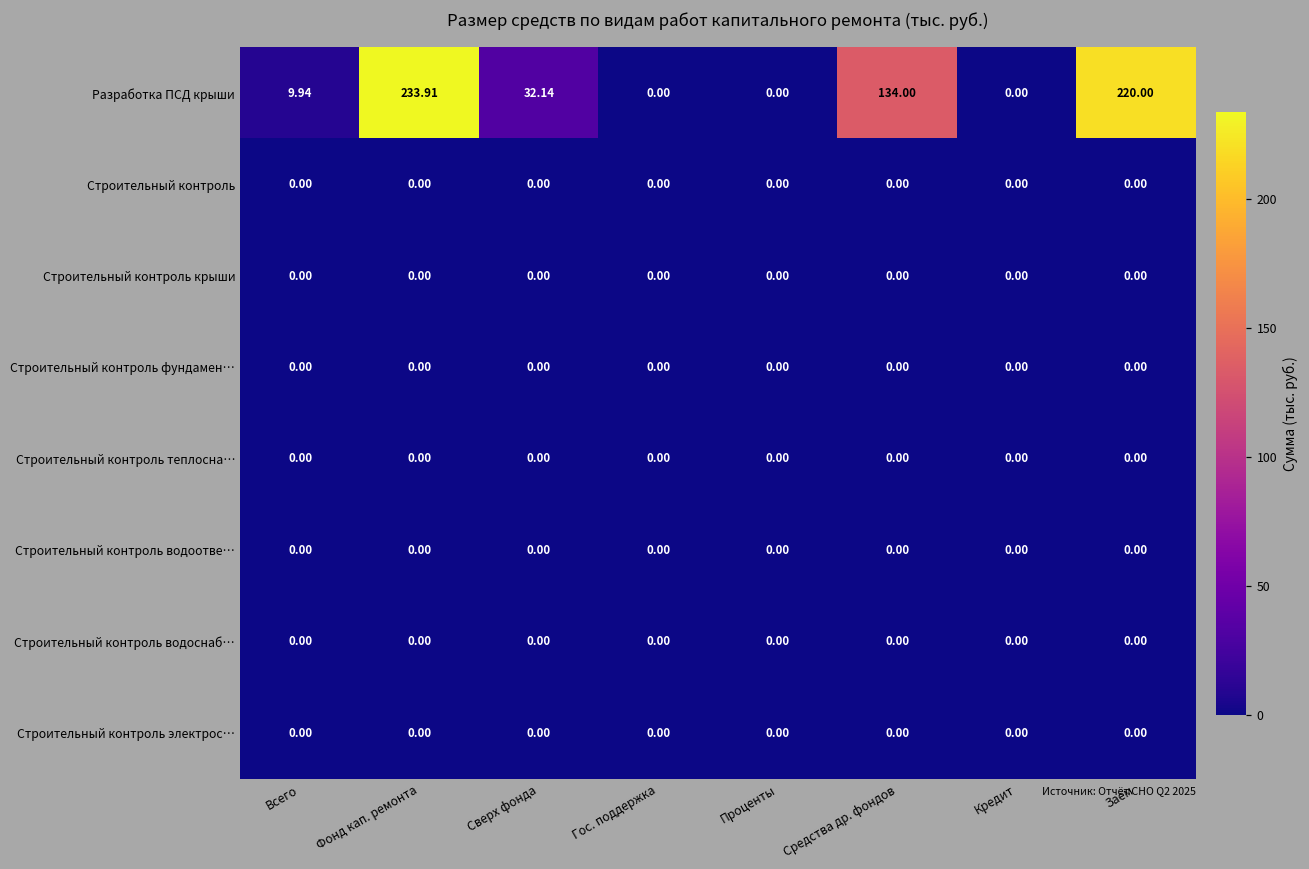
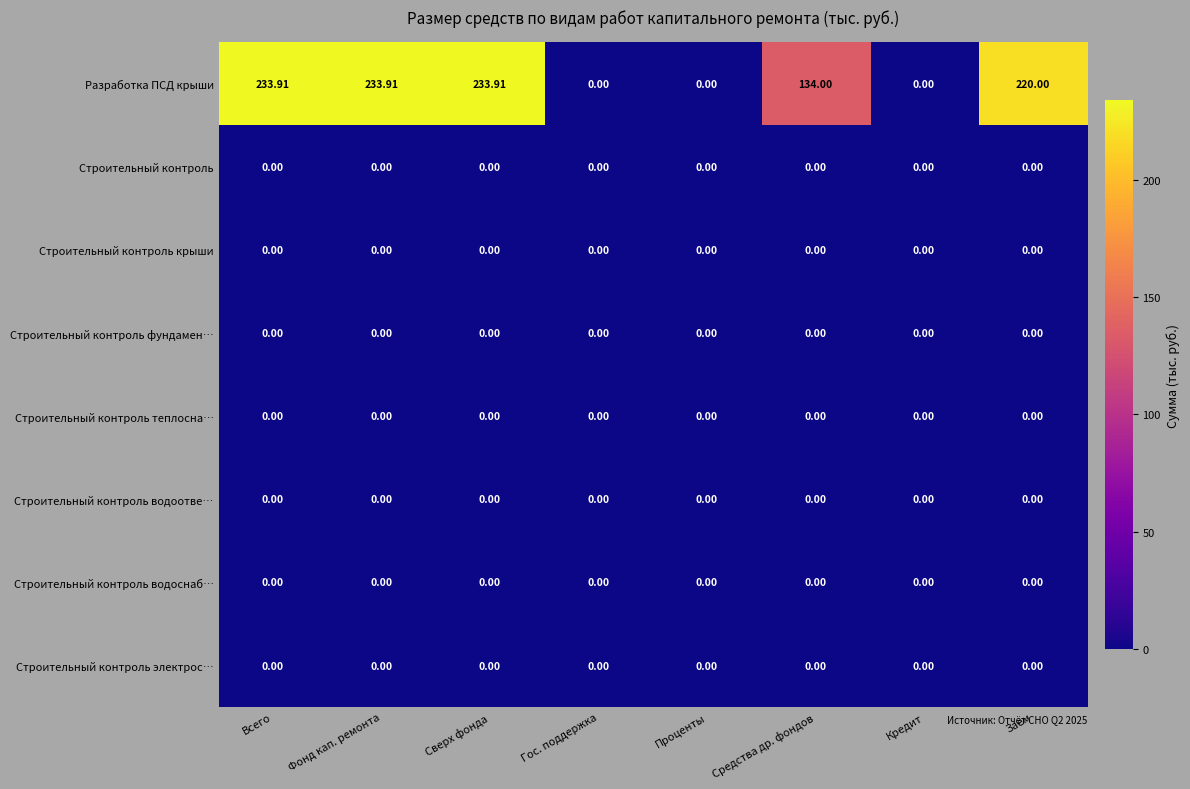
Разработка ПСД крыши, Всего: 9.94 -> 233.91
Разработка ПСД крыши, Сверх фонда: 32.14 -> 233.91
